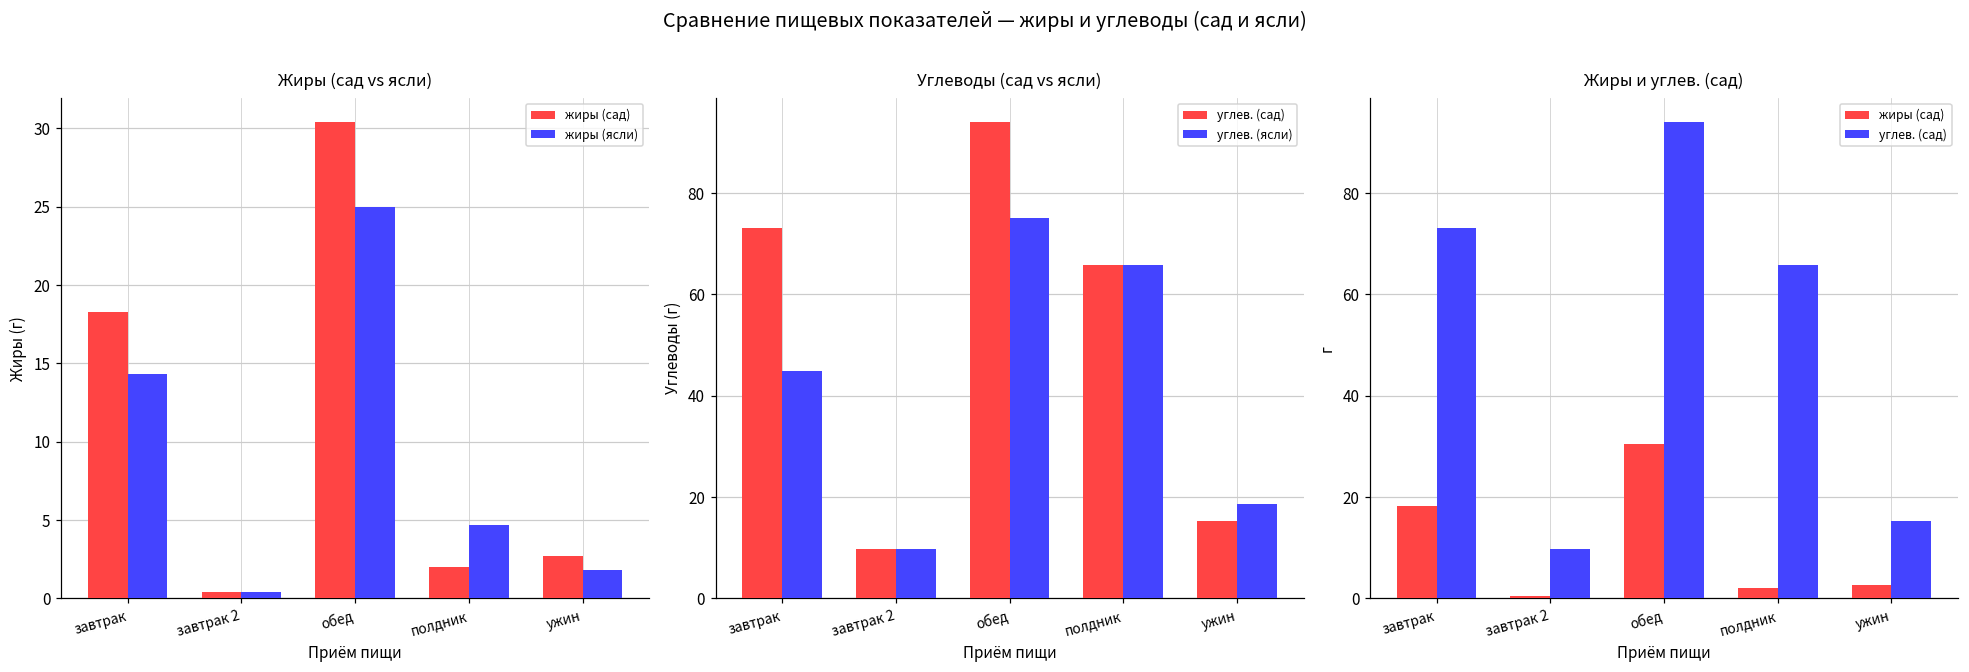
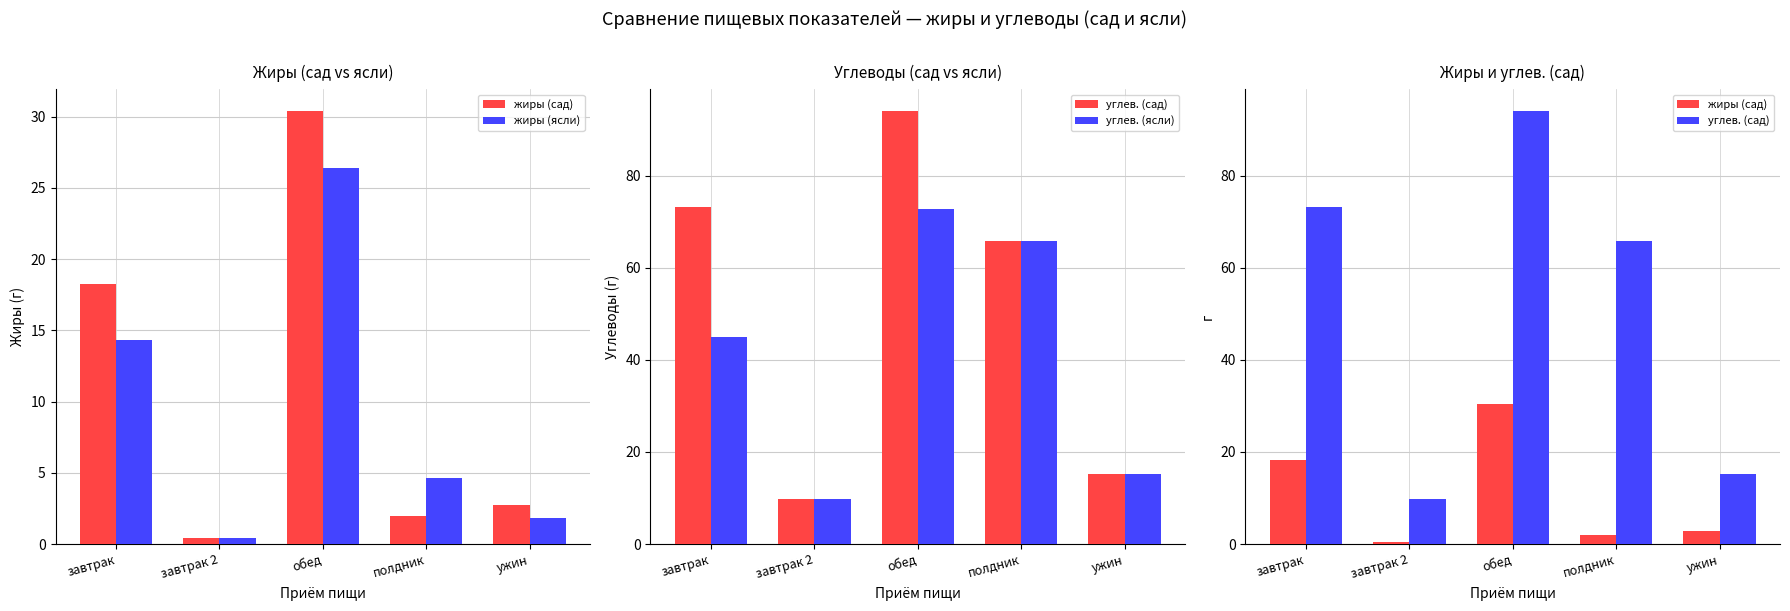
Жиры (сад vs ясли), жиры (ясли), обед: 25.0 -> 26.4
Углеводы (сад vs ясли), углев. (ясли), обед: 75 -> 73
Углеводы (сад vs ясли), углев. (ясли), ужин: 19 -> 15
